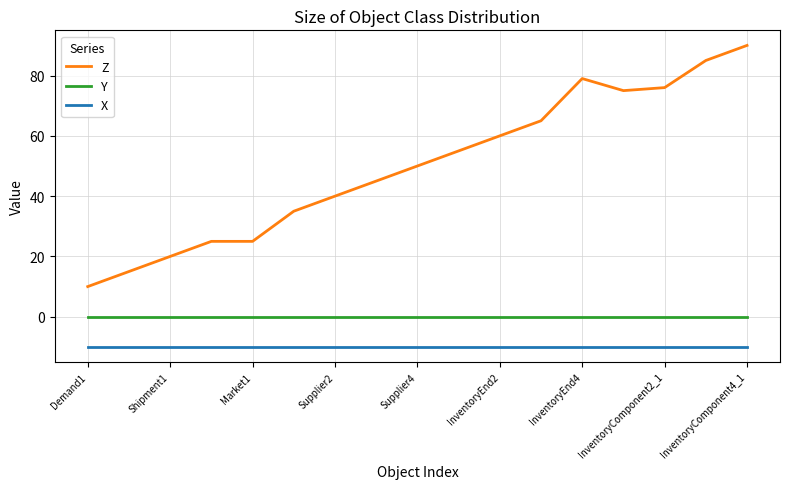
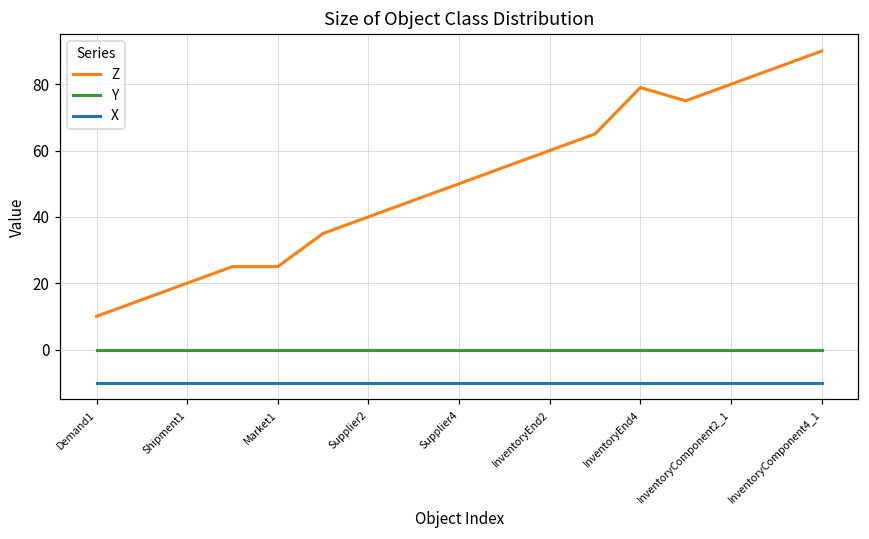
Z, InventoryComponent2_1: 76 -> 80
